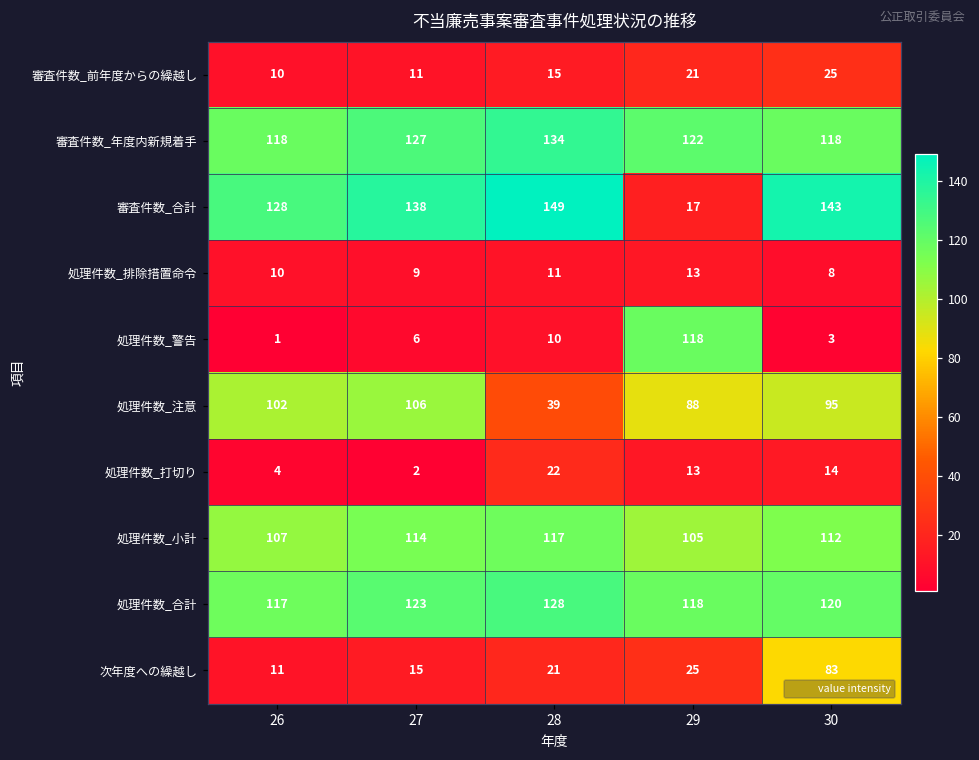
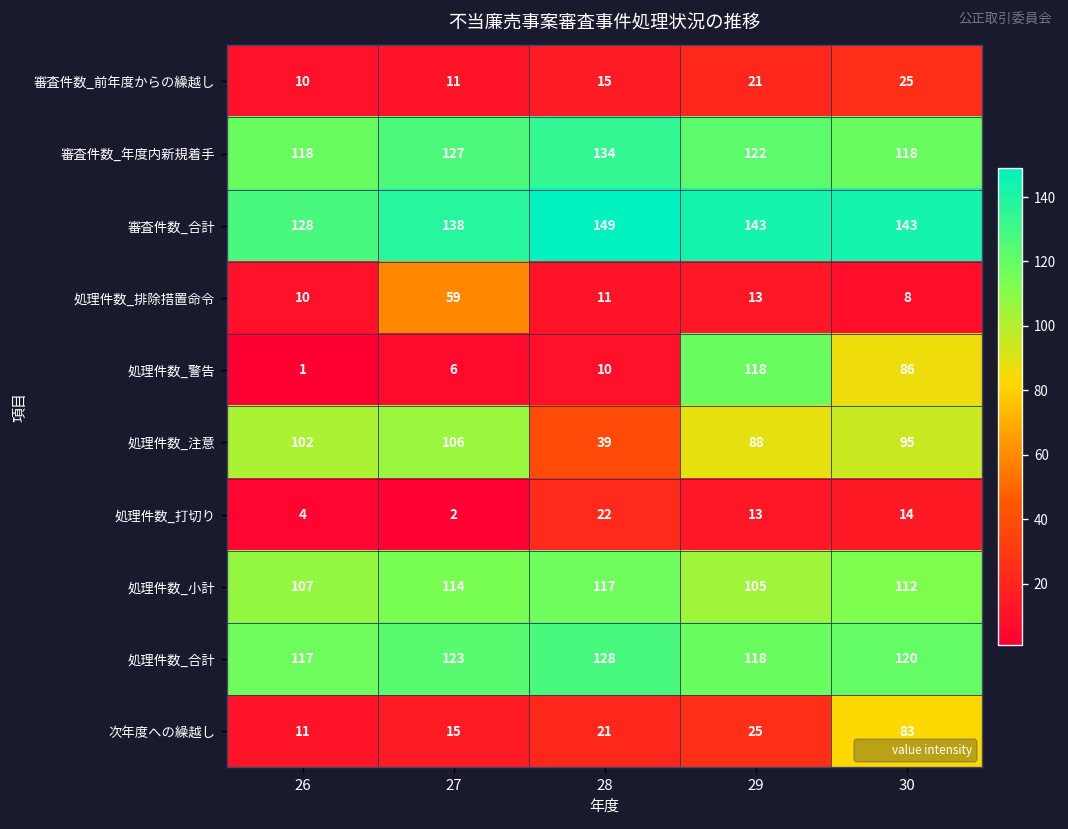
審査件数_合計, 29: 17 -> 143
処理件数_排除措置命令, 27: 9 -> 59
処理件数_警告, 30: 3 -> 86
